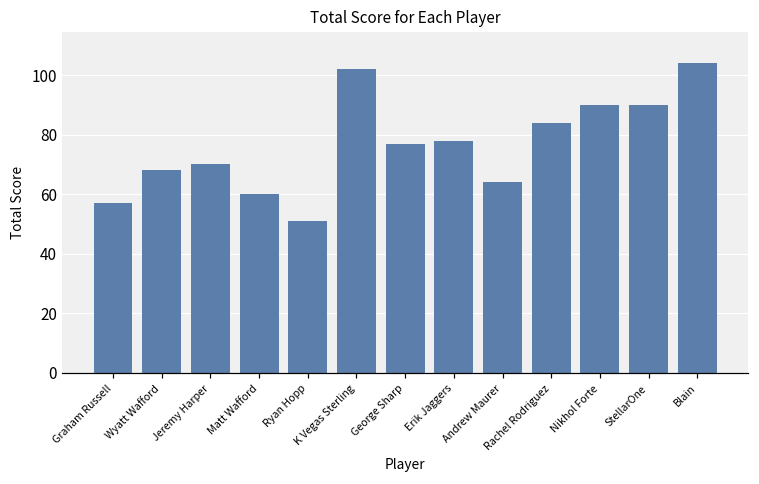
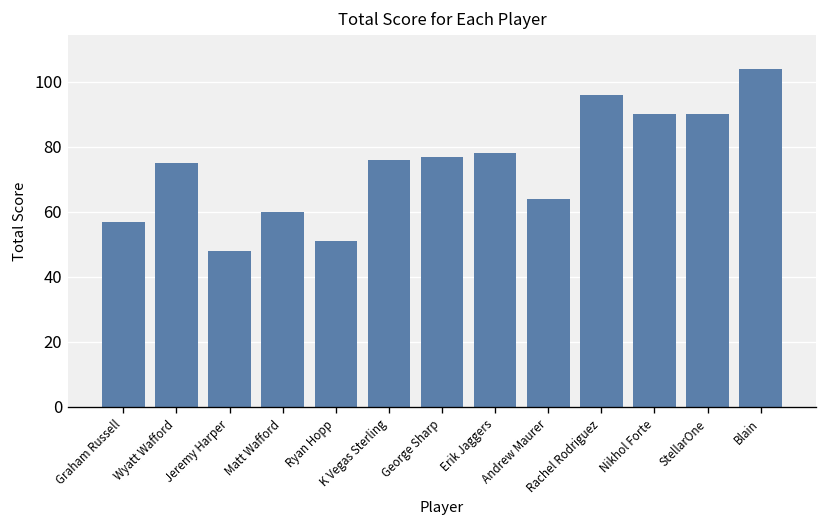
Wyatt Wafford: 68 -> 75
Jeremy Harper: 70 -> 48
K Vegas Sterling: 102 -> 76
Rachel Rodriguez: 84 -> 96
